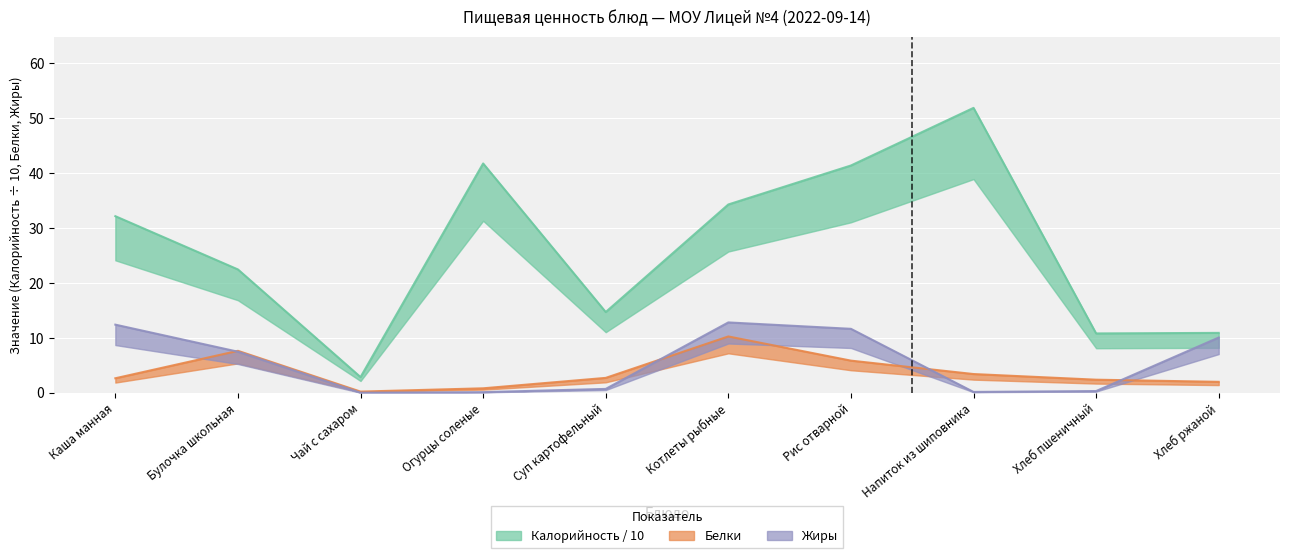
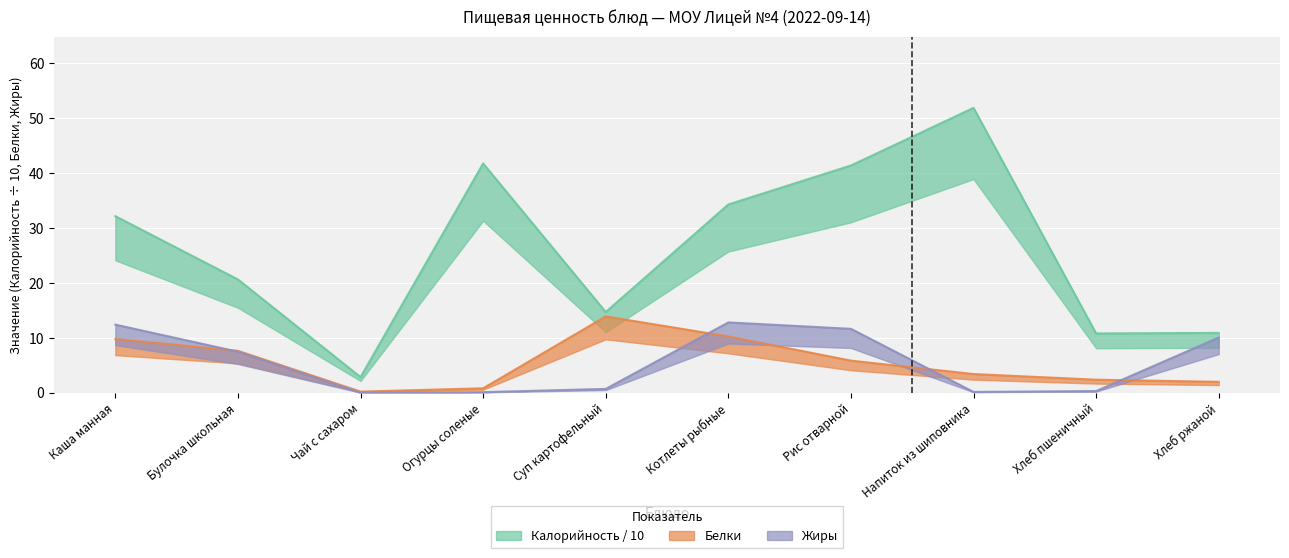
Белки, Каша манная: 3 -> 10
Калорийность / 10, Булочка школьная: 22 -> 21
Белки, Суп картофельный: 3 -> 14
